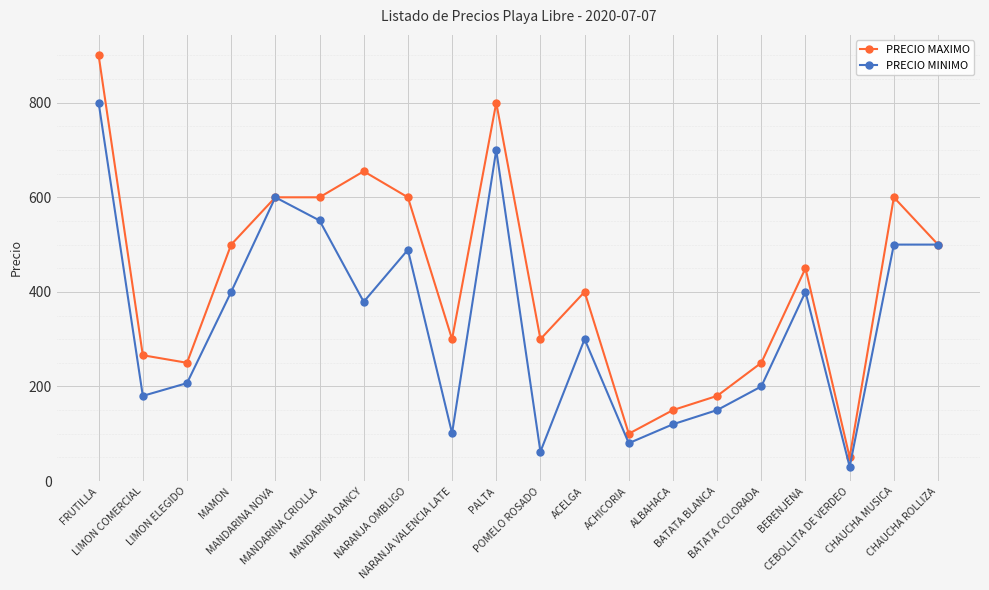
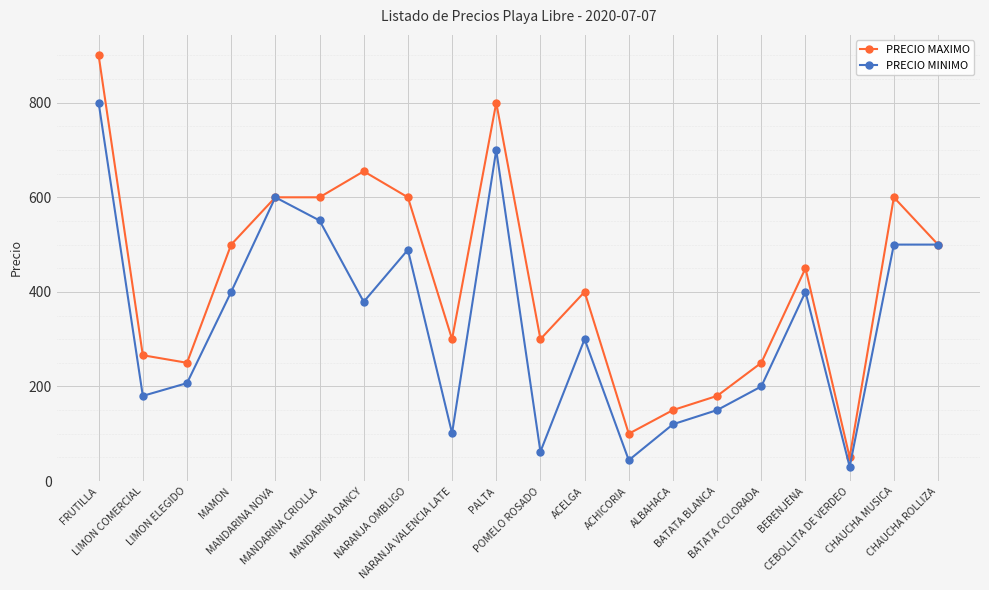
PRECIO MINIMO, ACHICORIA: 80 -> 40
